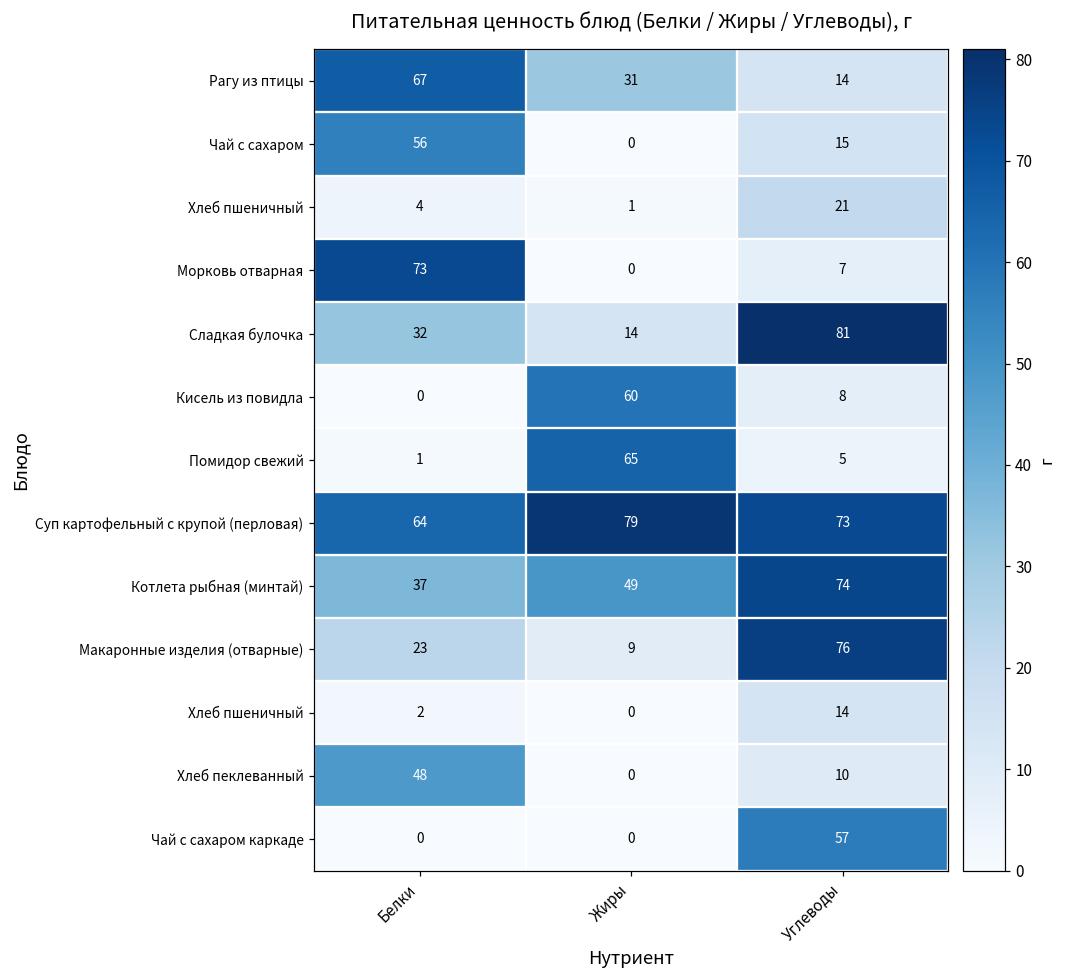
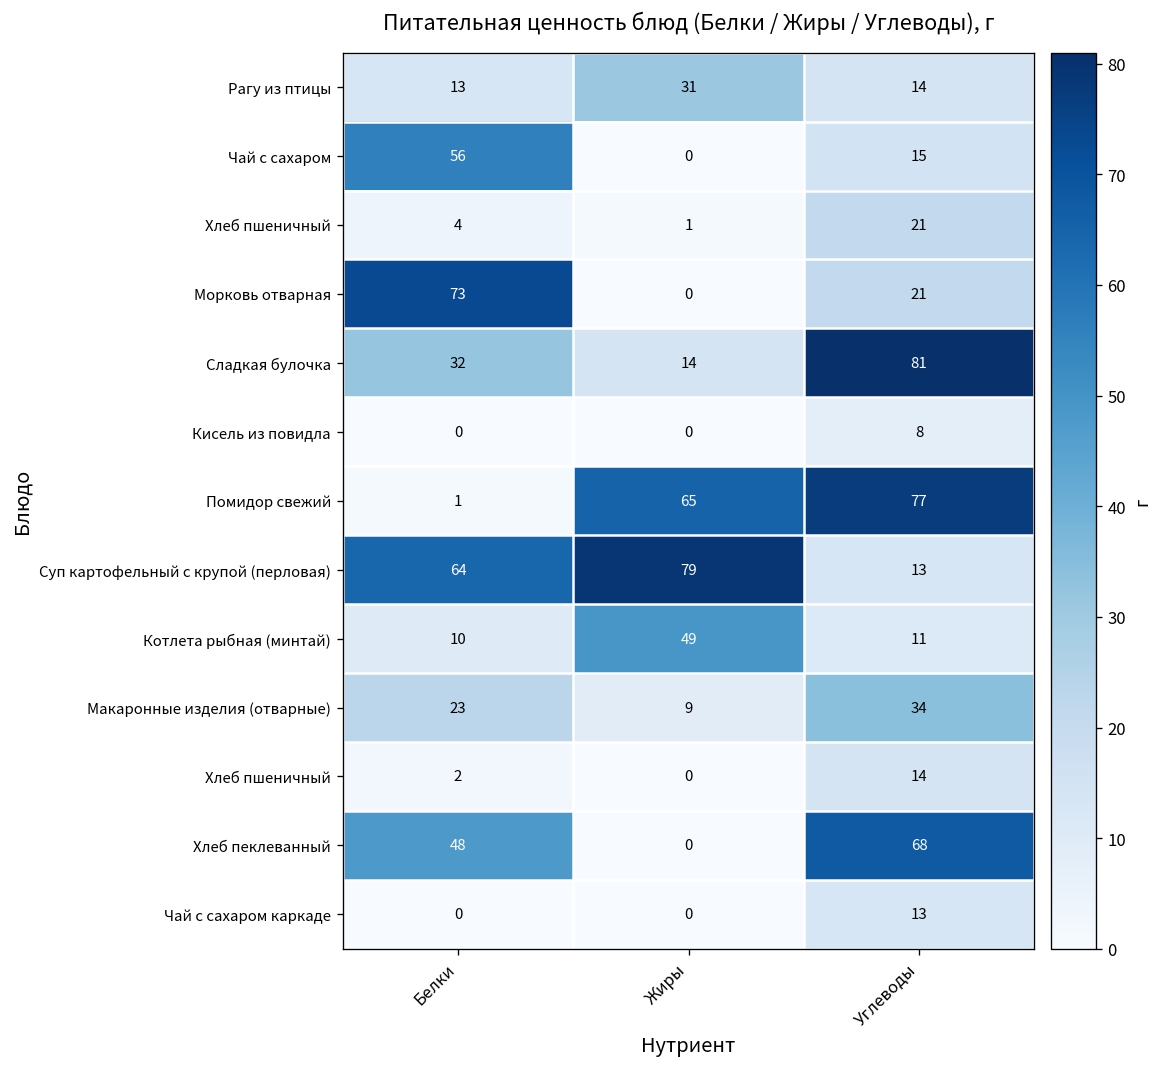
Рагу из птицы, Белки: 67 -> 13
Морковь отварная, Углеводы: 7 -> 21
Кисель из повидла, Жиры: 60 -> 0
Помидор свежий, Углеводы: 5 -> 77
Суп картофельный с крупой (перловая), Углеводы: 73 -> 13
Котлета рыбная (минтай), Белки: 37 -> 10
Котлета рыбная (минтай), Углеводы: 74 -> 11
Макаронные изделия (отварные), Углеводы: 76 -> 34
Хлеб пеклеванный, Углеводы: 10 -> 68
Чай с сахаром каркаде, Углеводы: 57 -> 13
